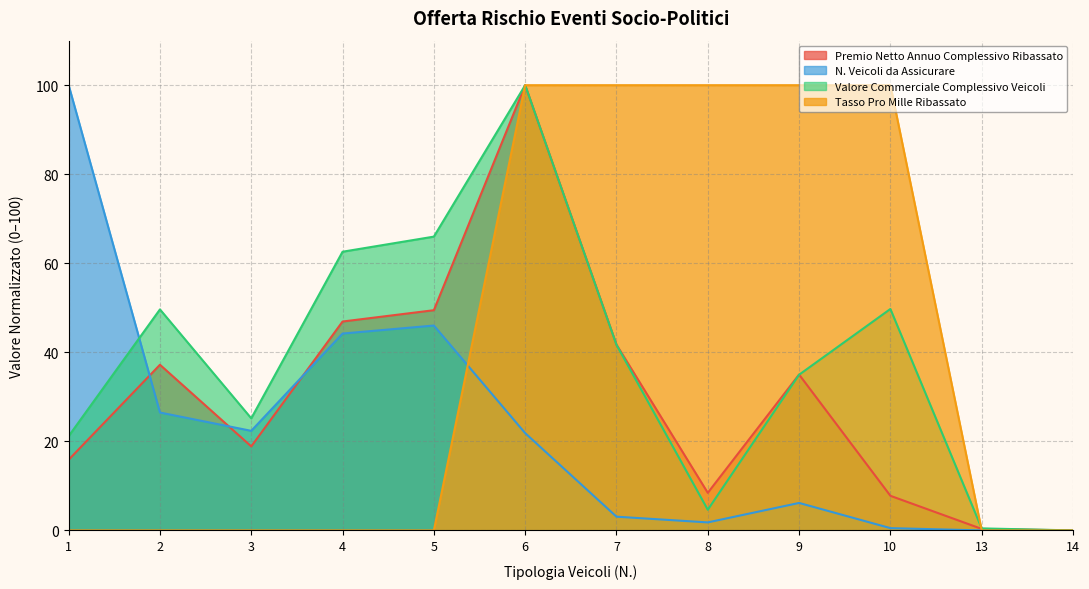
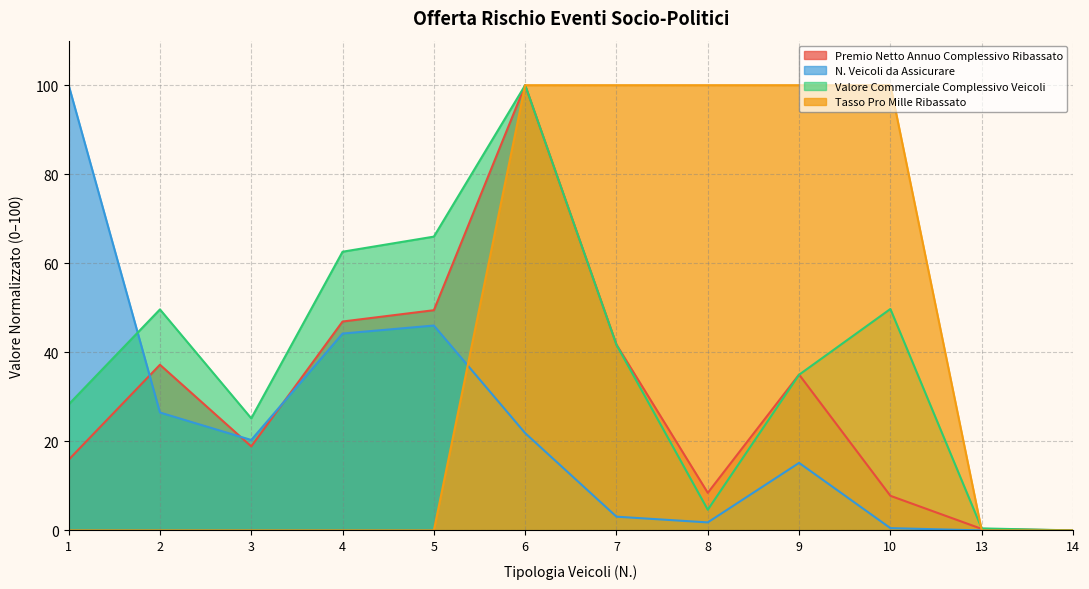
Valore Commerciale Complessivo Veicoli, 1: 21 -> 28
N. Veicoli da Assicurare, 3: 22 -> 20
N. Veicoli da Assicurare, 9: 6 -> 15
